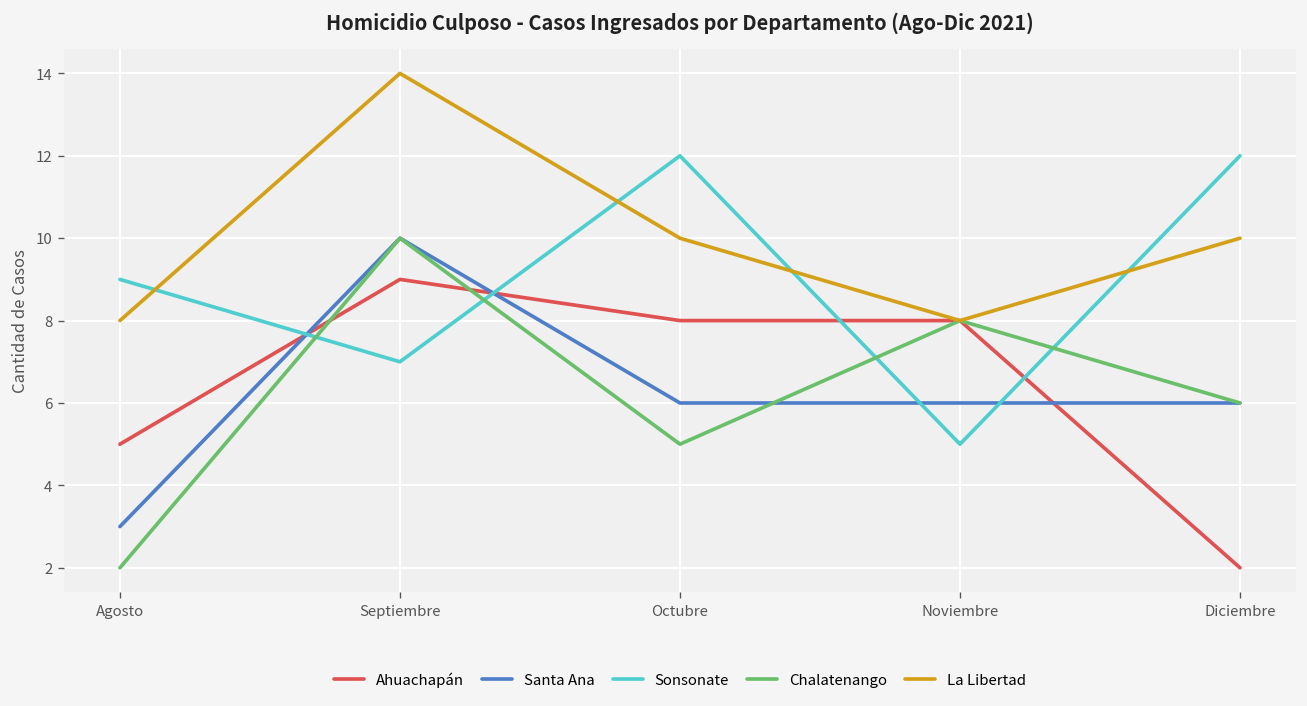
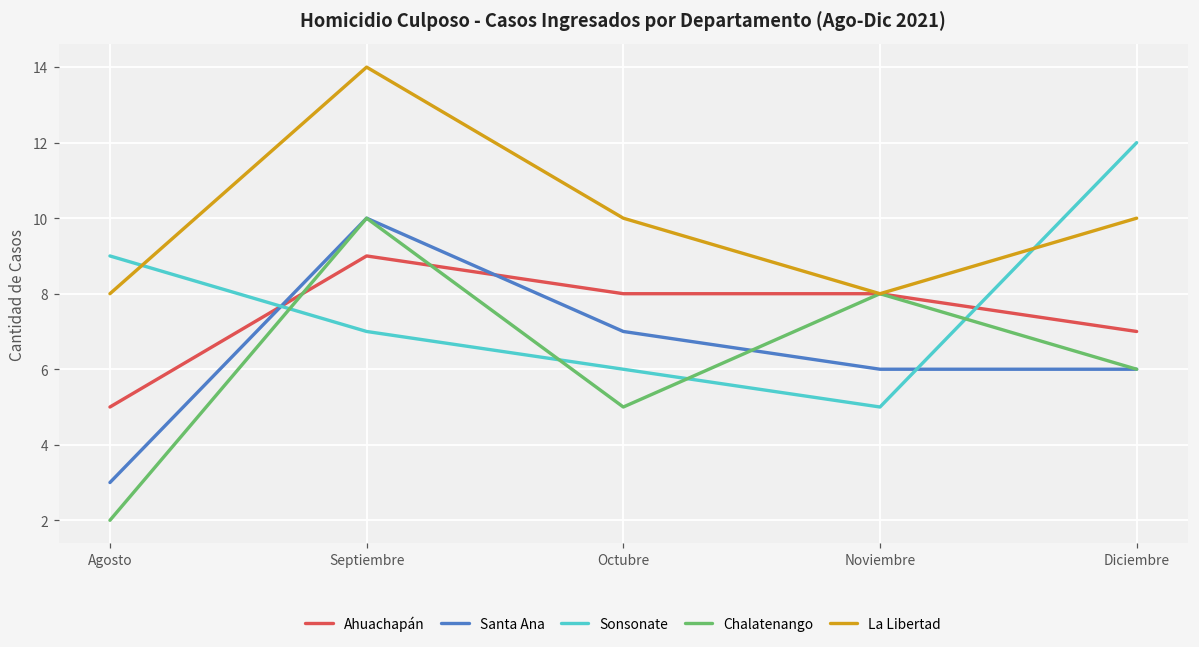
Santa Ana, Octubre: 6 -> 7
Sonsonate, Octubre: 12 -> 6
Ahuachapán, Diciembre: 2 -> 7
